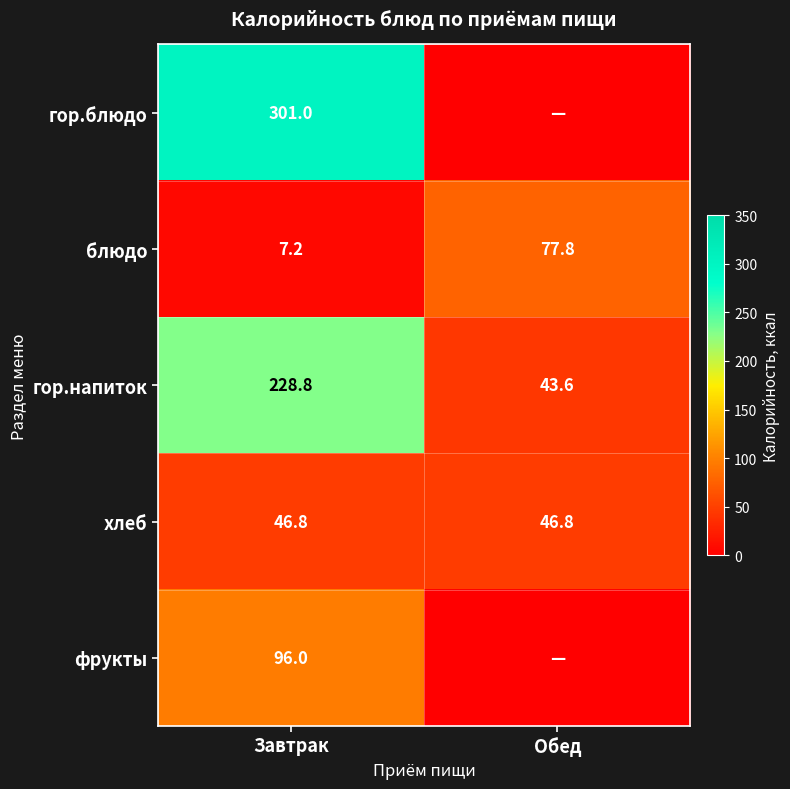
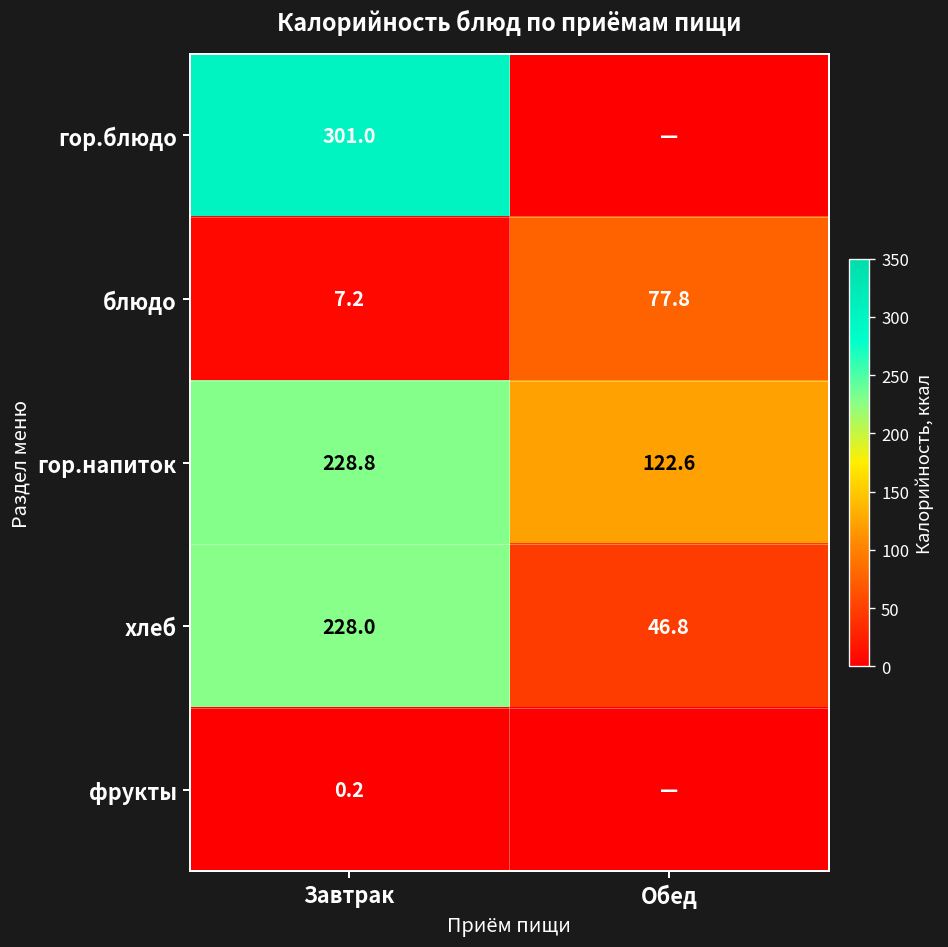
гор.напиток, Обед: 43.6 -> 122.6
хлеб, Завтрак: 46.8 -> 228.0
фрукты, Завтрак: 96.0 -> 0.2
